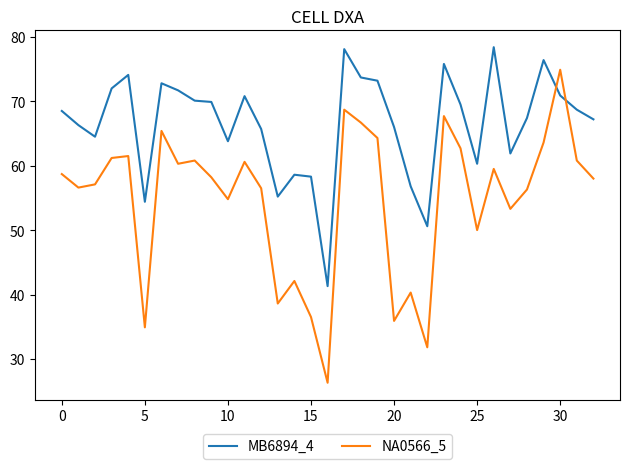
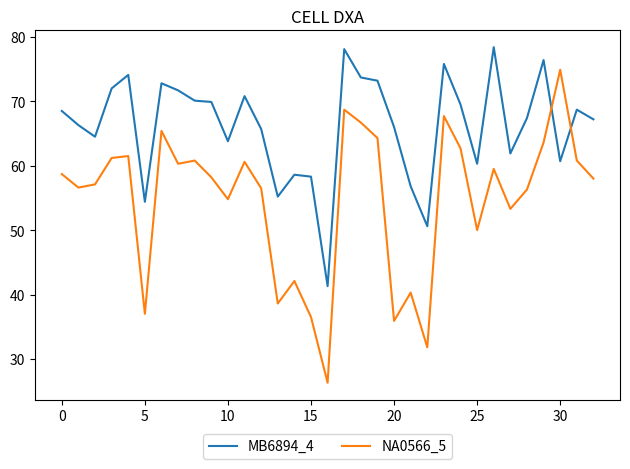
NA0566_5, 5: 35 -> 37
MB6894_4, 30: 71 -> 61
